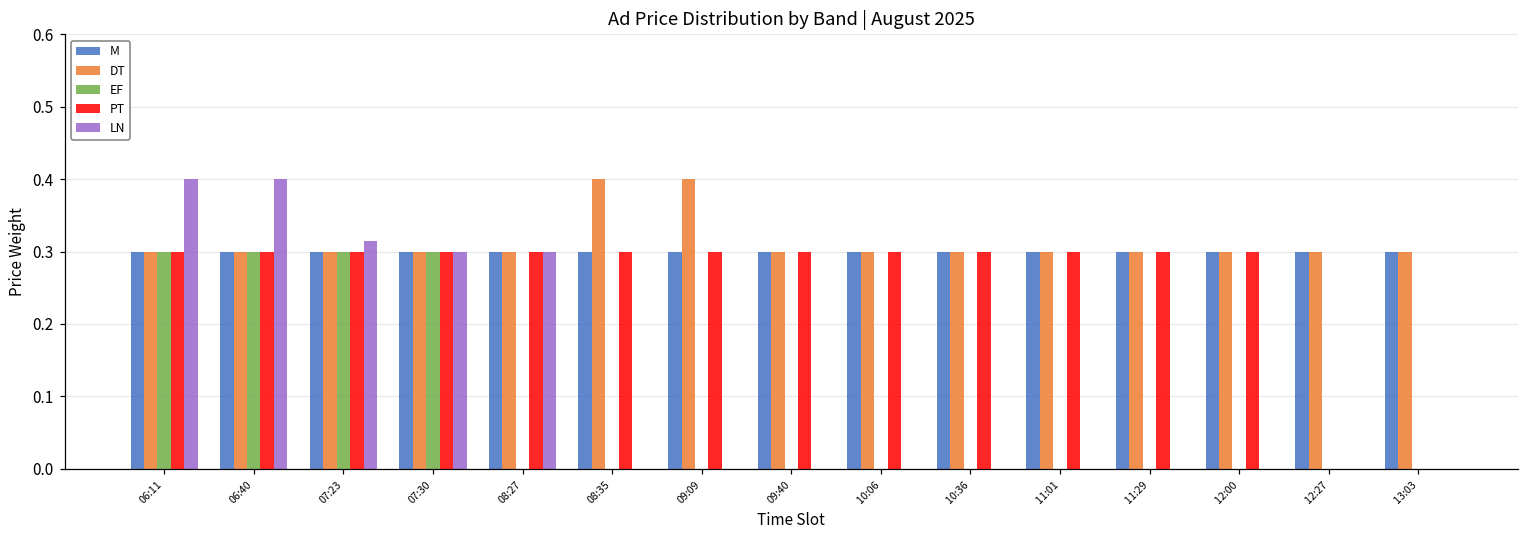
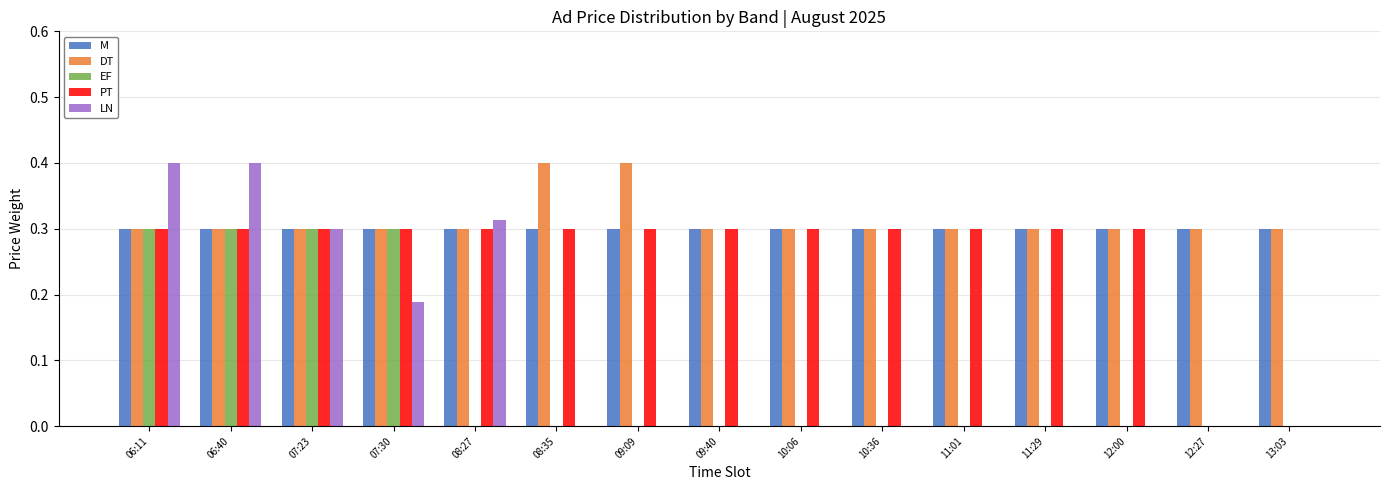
LN, 07:23: 0.31 -> 0.30
LN, 07:30: 0.30 -> 0.19
LN, 08:27: 0.30 -> 0.31
